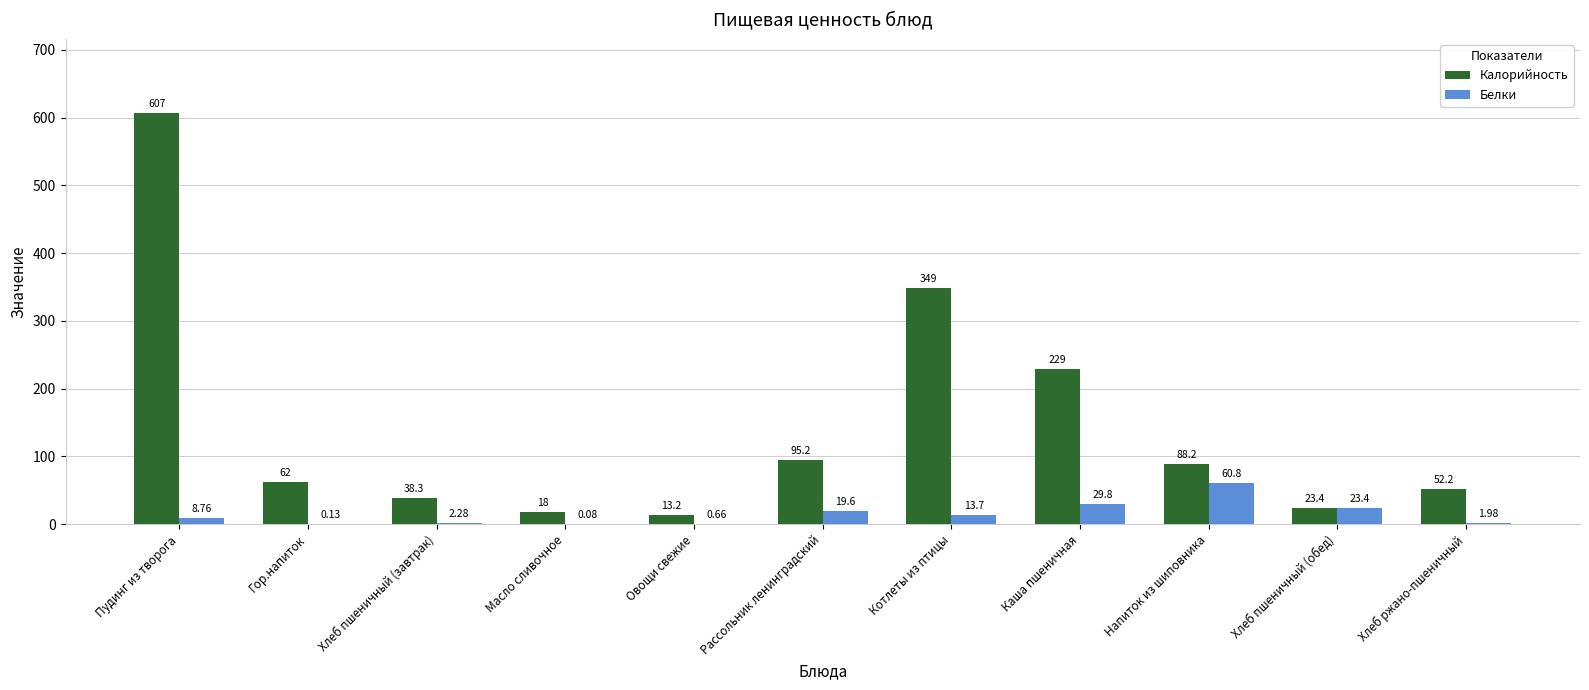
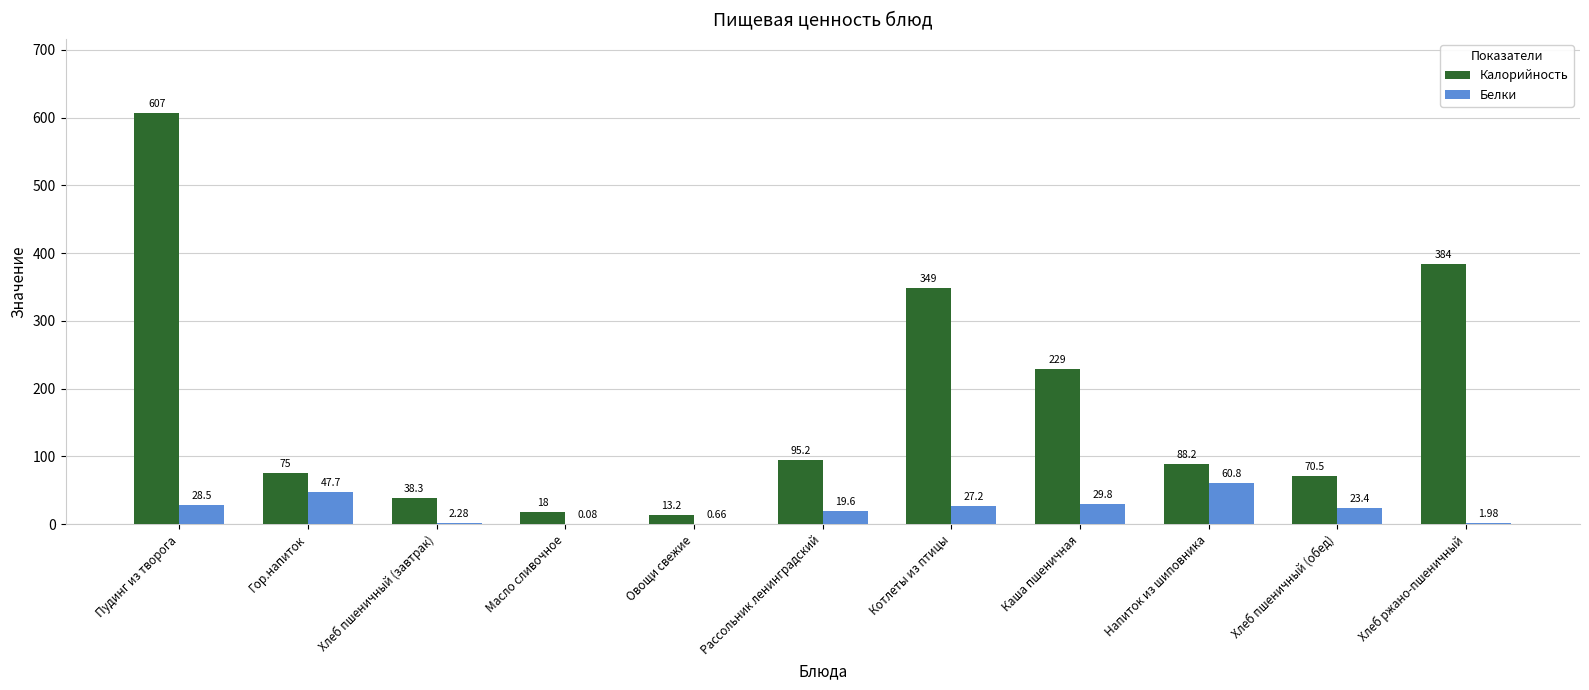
Белки, Пудинг из творога: 8.76 -> 28.5
Калорийность, Гор.напиток: 62 -> 75
Белки, Гор.напиток: 0.13 -> 47.7
Белки, Котлеты из птицы: 13.7 -> 27.2
Калорийность, Хлеб пшеничный (обед): 23.4 -> 70.5
Калорийность, Хлеб ржано-пшеничный: 52.2 -> 384
